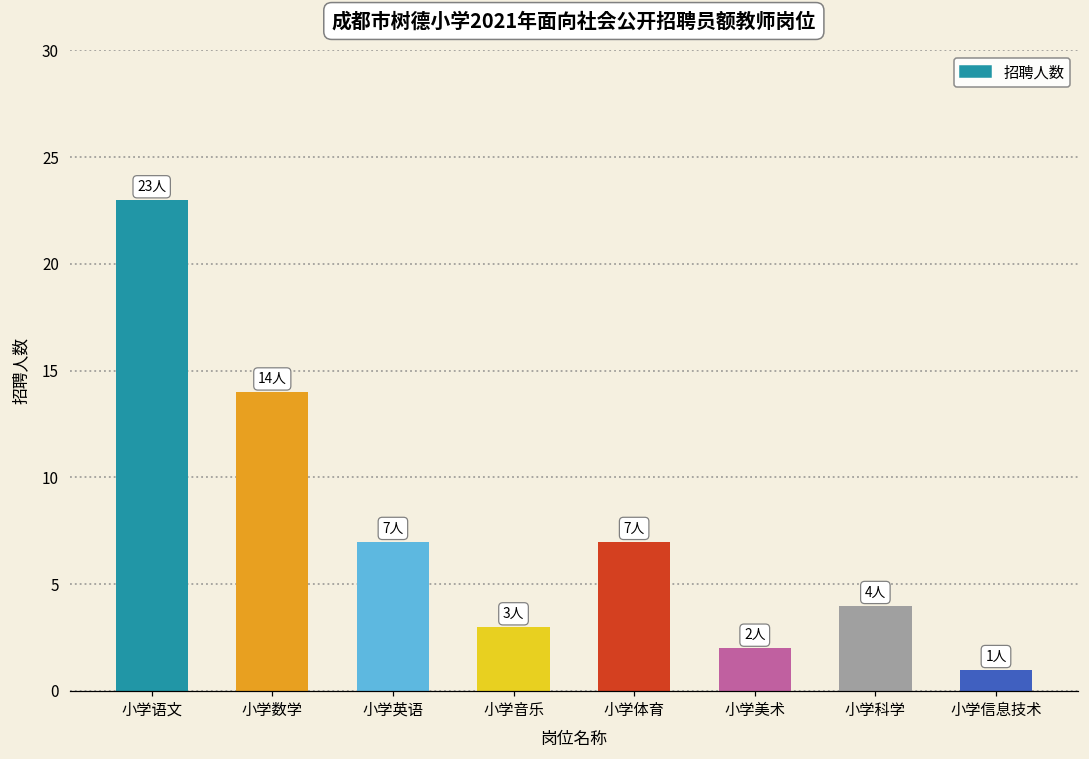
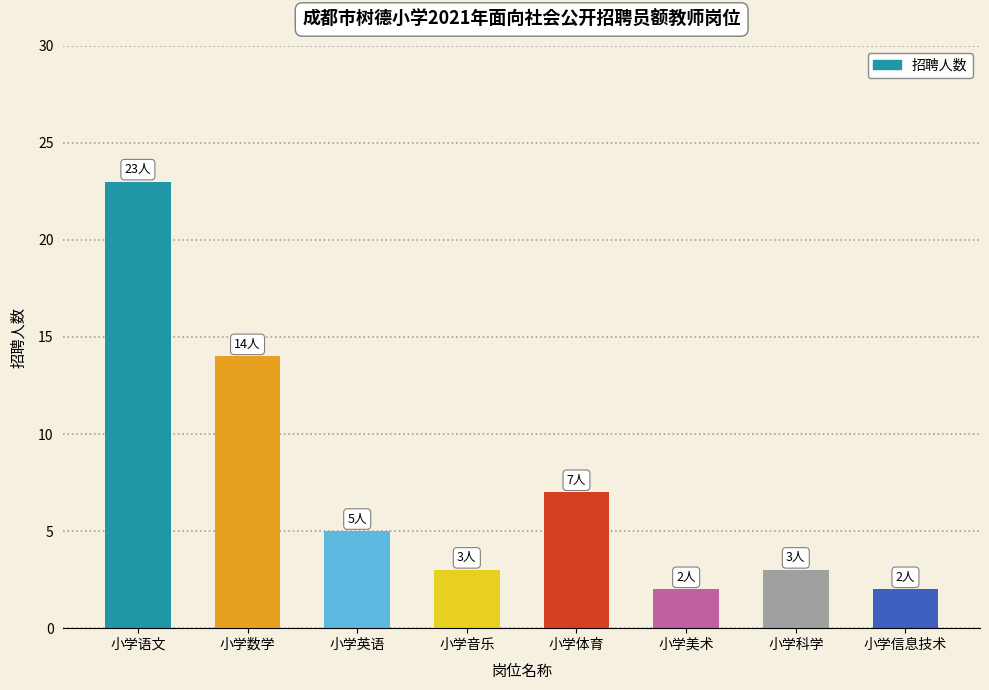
小学英语: 7人 -> 5人
小学科学: 4人 -> 3人
小学信息技术: 1人 -> 2人
